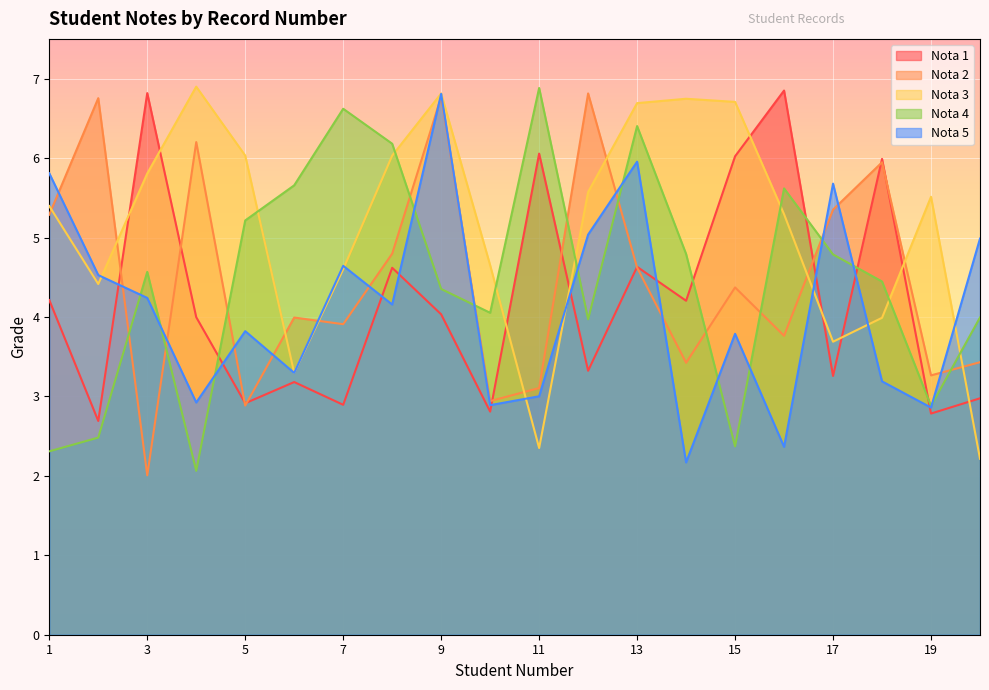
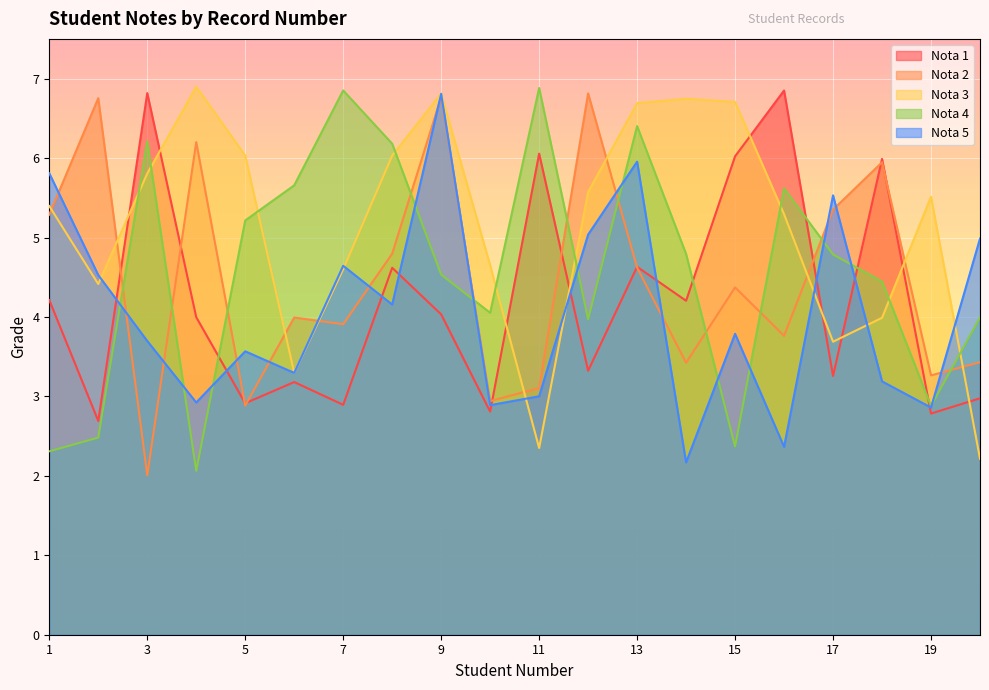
Nota 4, 3: 4.6 -> 6.2
Nota 5, 3: 4.2 -> 3.7
Nota 5, 5: 3.8 -> 3.6
Nota 4, 7: 6.6 -> 6.9
Nota 4, 9: 4.4 -> 4.5
Nota 5, 17: 5.7 -> 5.5
